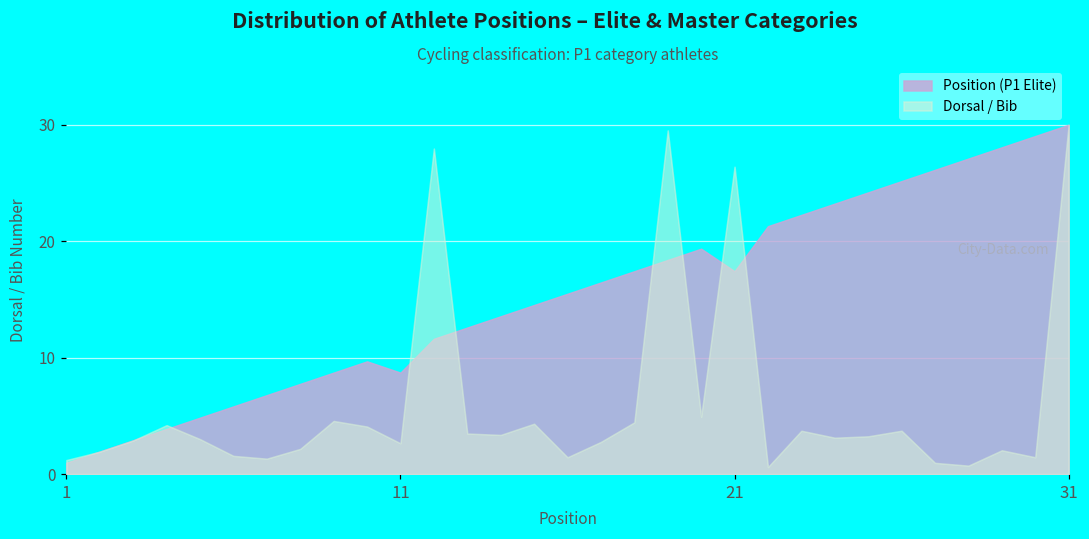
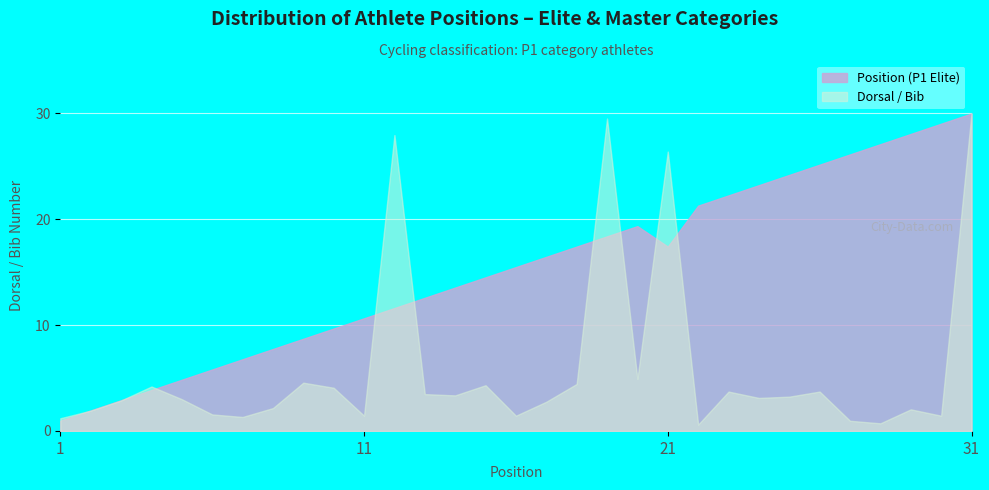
Position (P1 Elite), 11: 8.7 -> 10.6
Dorsal / Bib, 11: 2.6 -> 1.4
